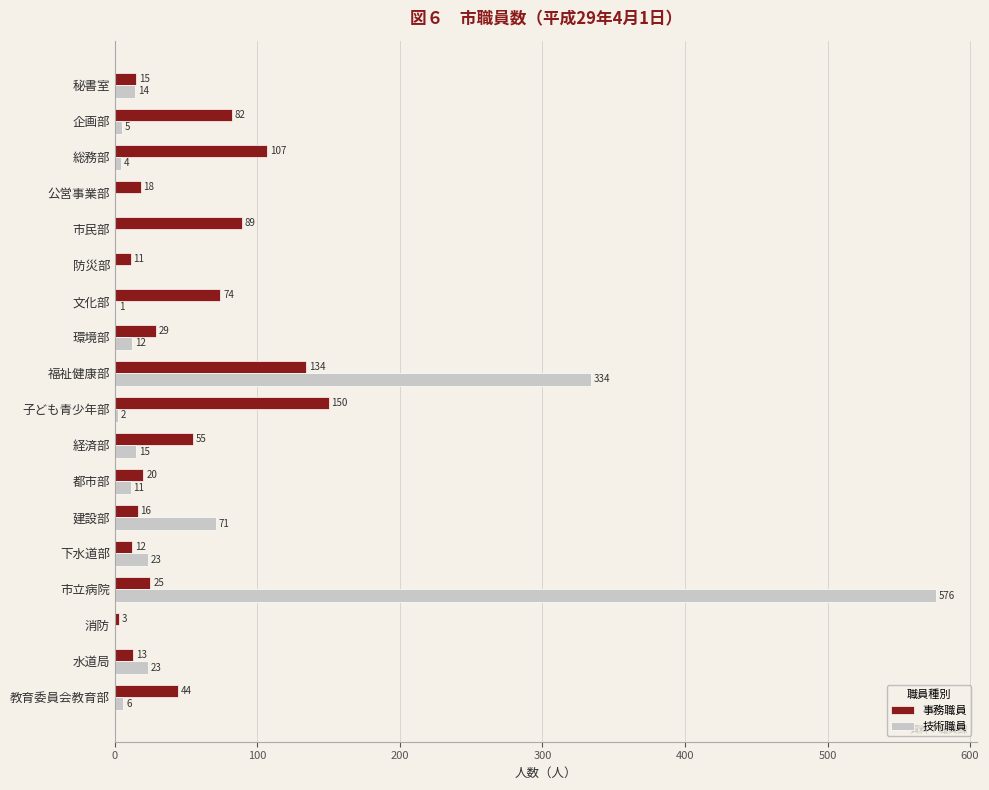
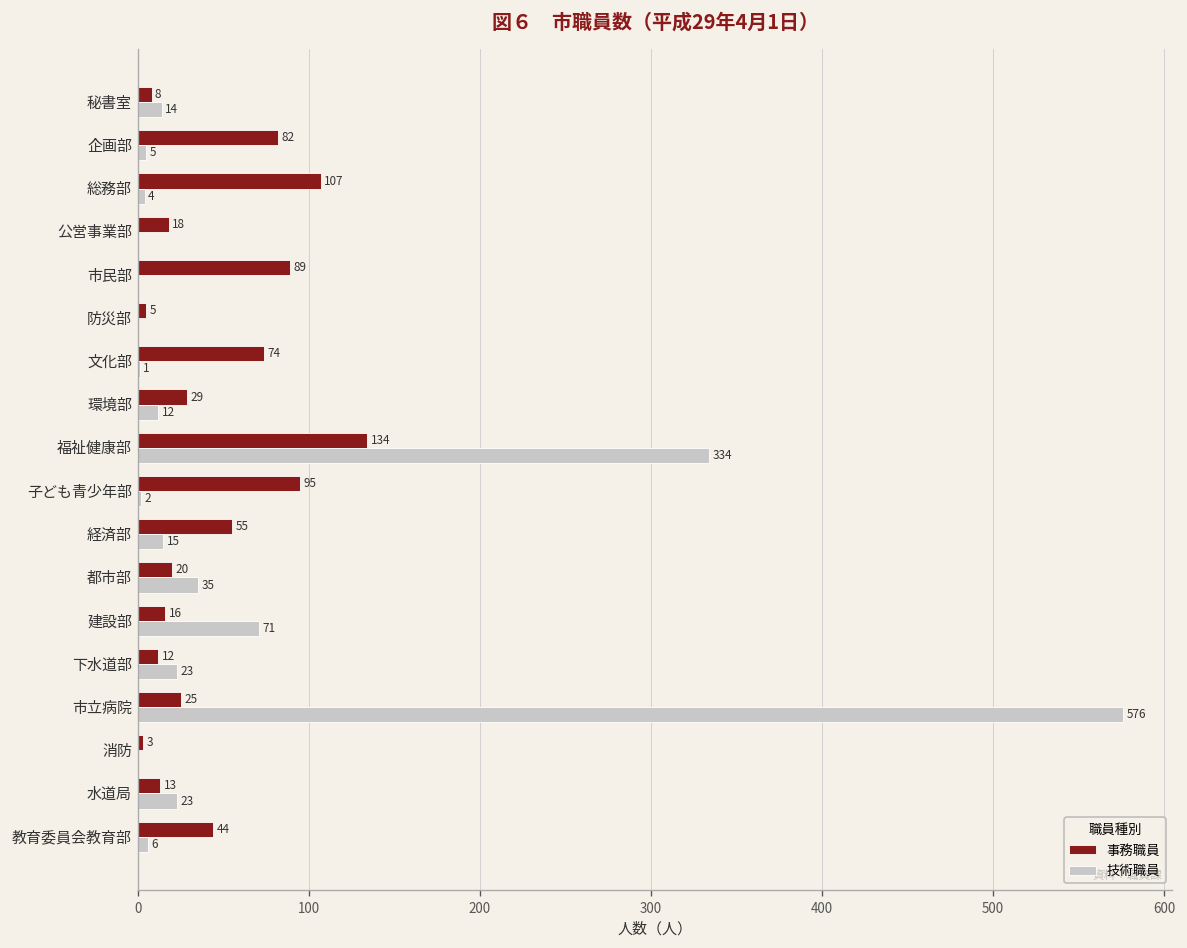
事務職員, 秘書室: 15 -> 8
事務職員, 防災部: 11 -> 5
事務職員, 子ども青少年部: 150 -> 95
技術職員, 都市部: 11 -> 35
